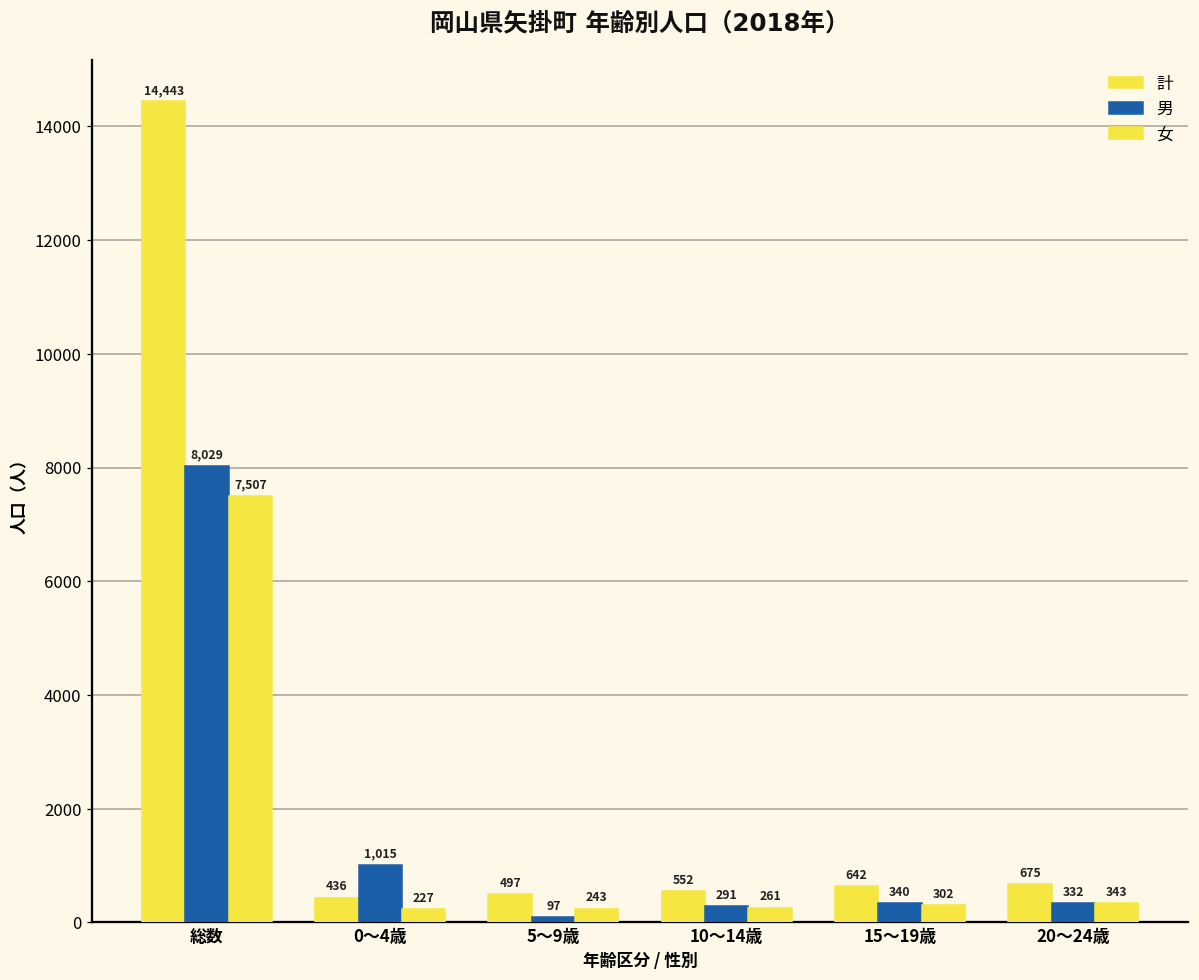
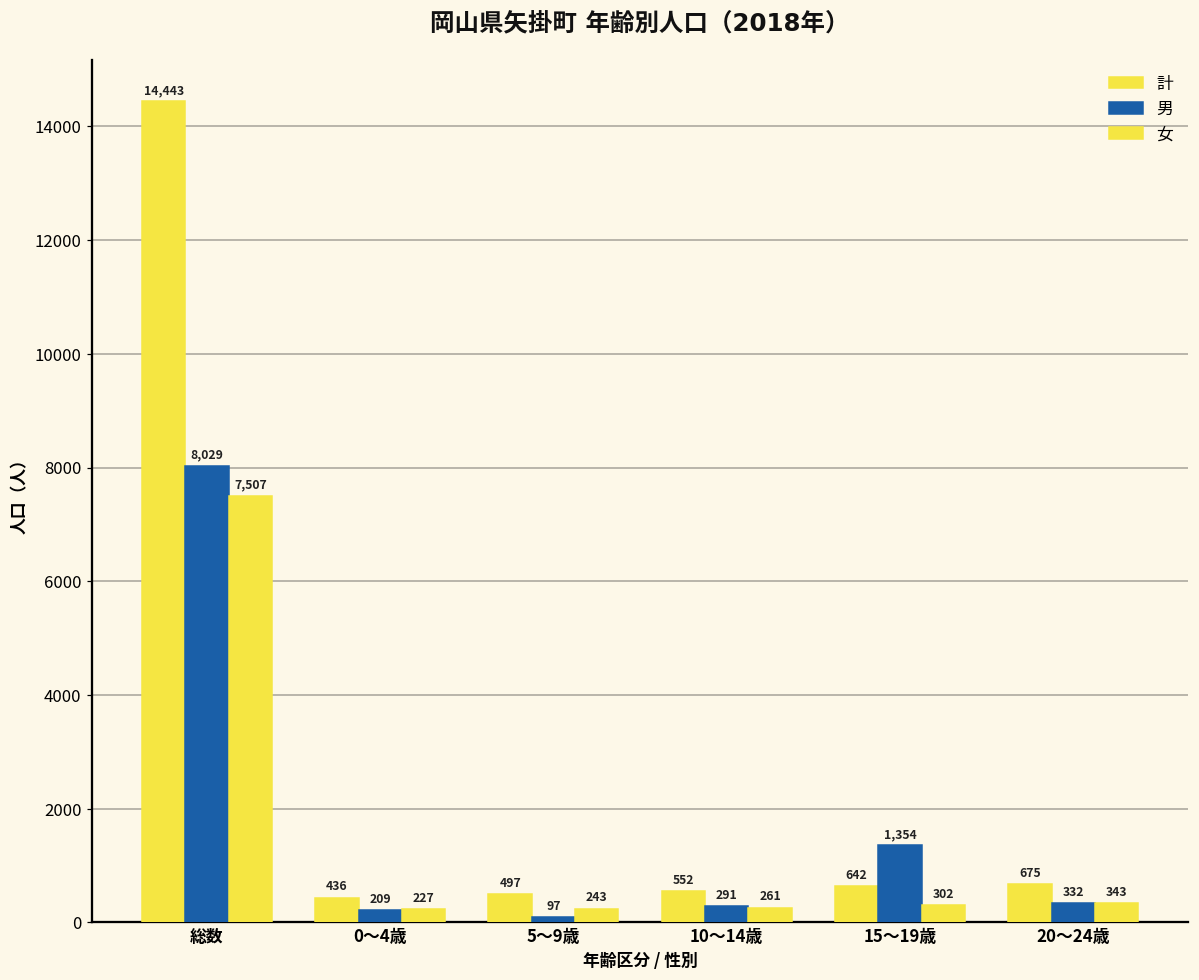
男, 0～4歳: 1,015 -> 209
男, 15～19歳: 340 -> 1,354
